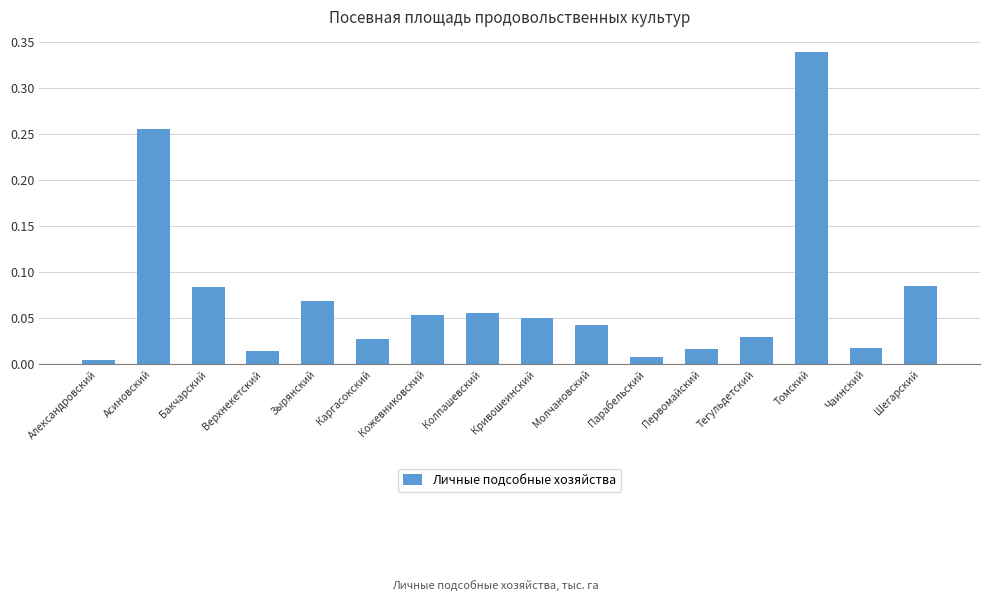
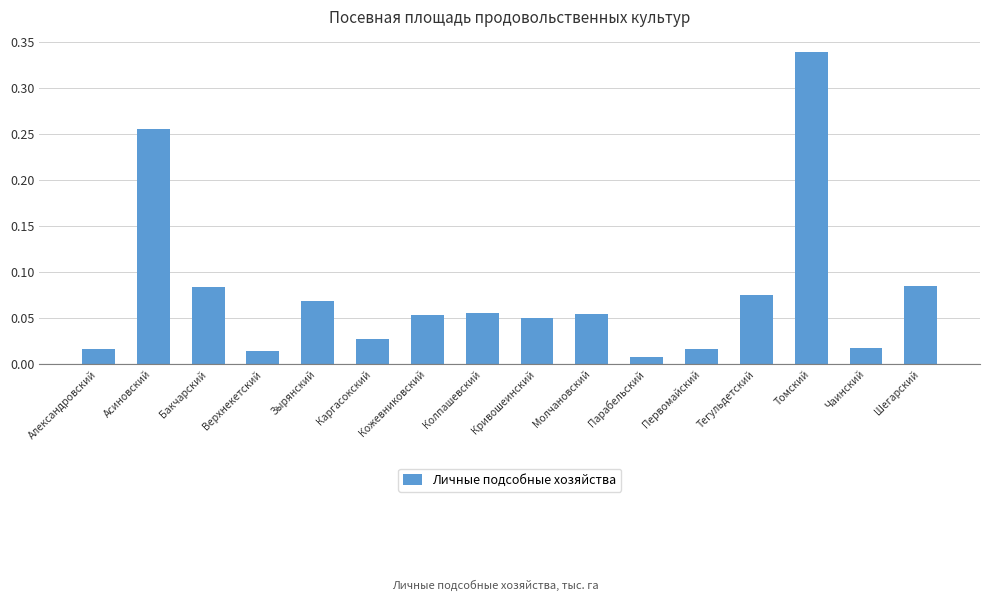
Александровский: 0.00 -> 0.02
Молчановский: 0.04 -> 0.05
Тегульдетский: 0.03 -> 0.07
